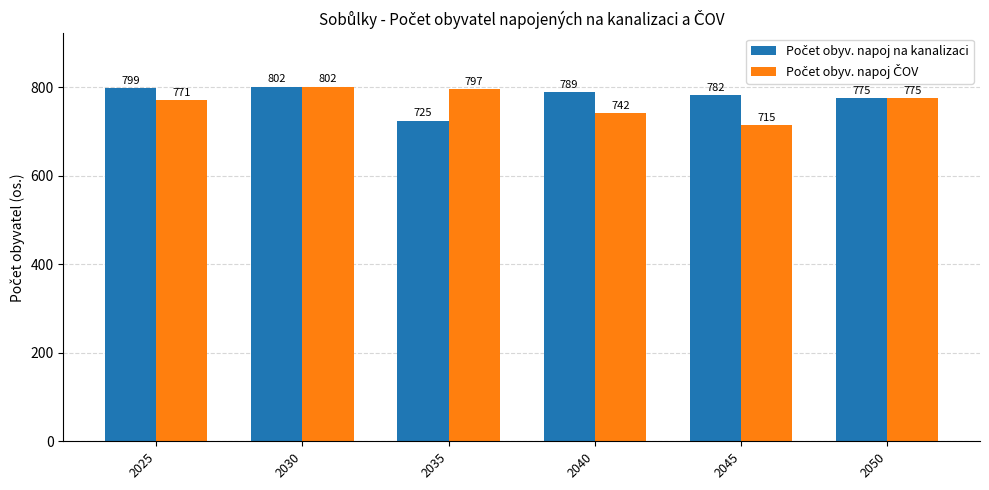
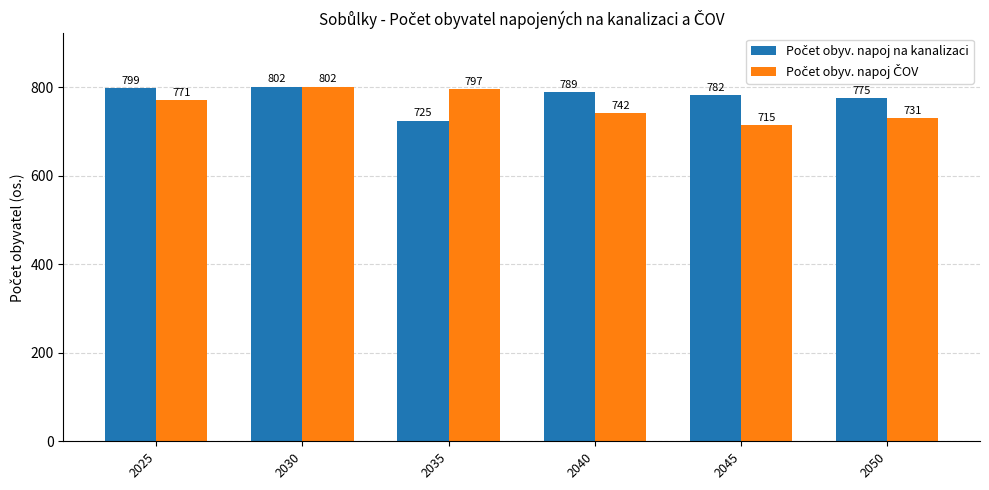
Počet obyv. napoj ČOV, 2050: 775 -> 731
